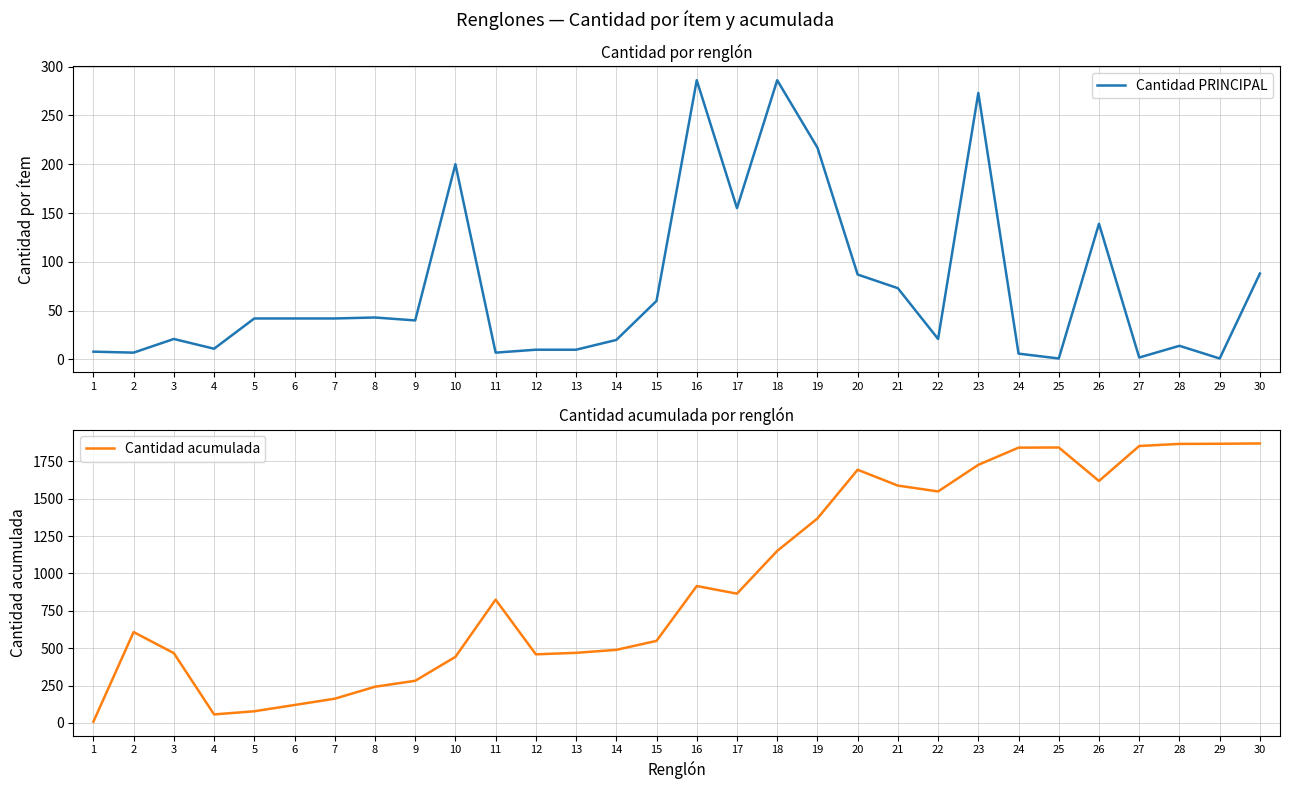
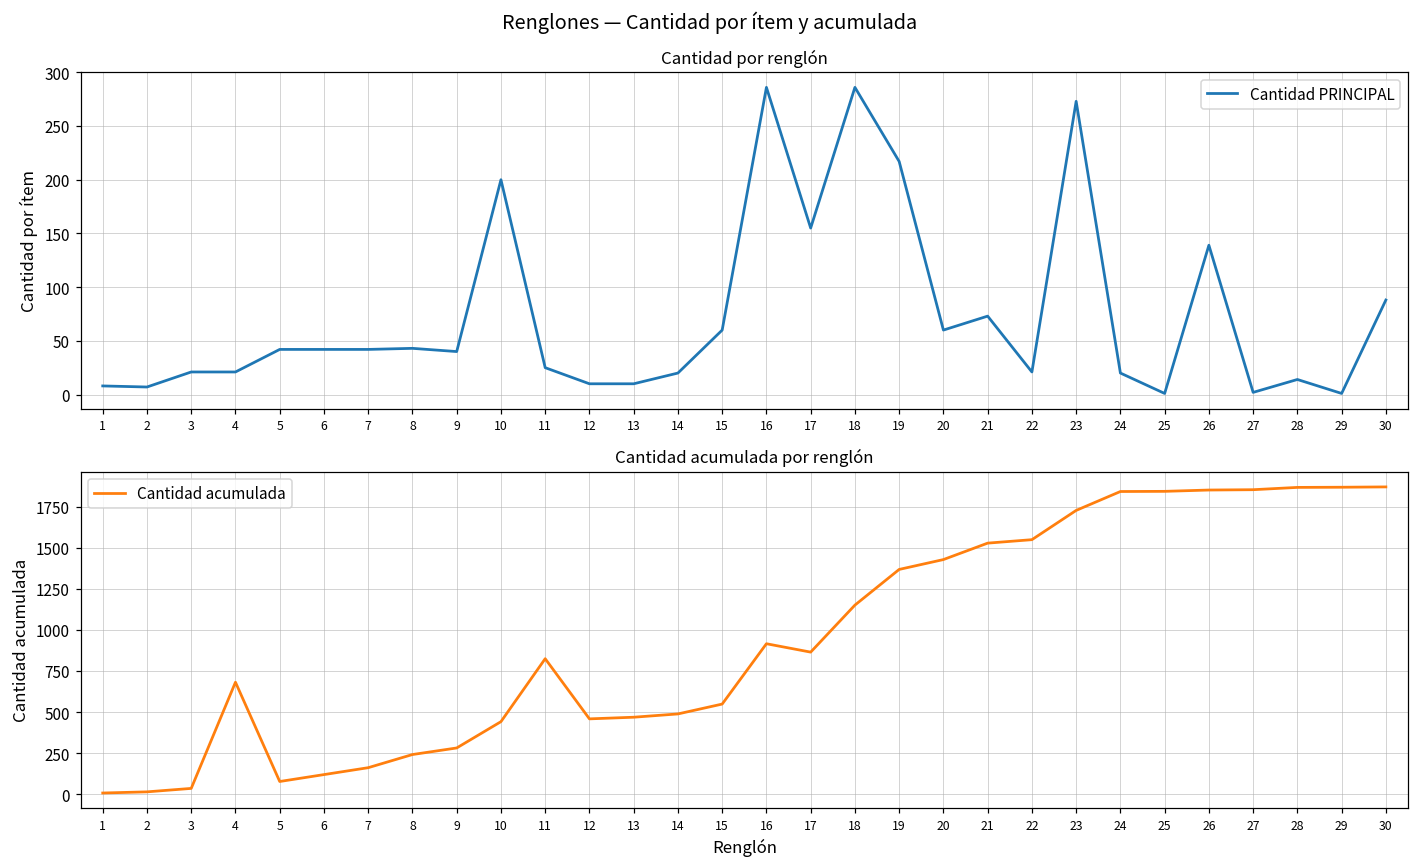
Cantidad por renglón, 4: 10 -> 20
Cantidad por renglón, 11: 10 -> 30
Cantidad por renglón, 20: 90 -> 60
Cantidad por renglón, 24: 10 -> 20
Cantidad acumulada por renglón, 2: 610 -> 20
Cantidad acumulada por renglón, 3: 470 -> 40
Cantidad acumulada por renglón, 4: 60 -> 680
Cantidad acumulada por renglón, 20: 1690 -> 1430
Cantidad acumulada por renglón, 21: 1590 -> 1530
Cantidad acumulada por renglón, 26: 1620 -> 1850
